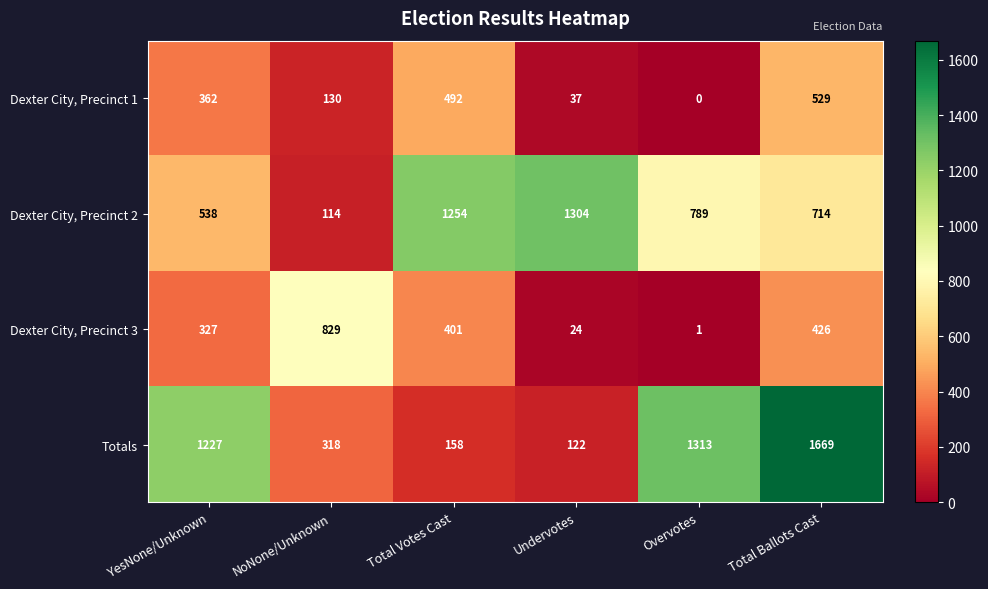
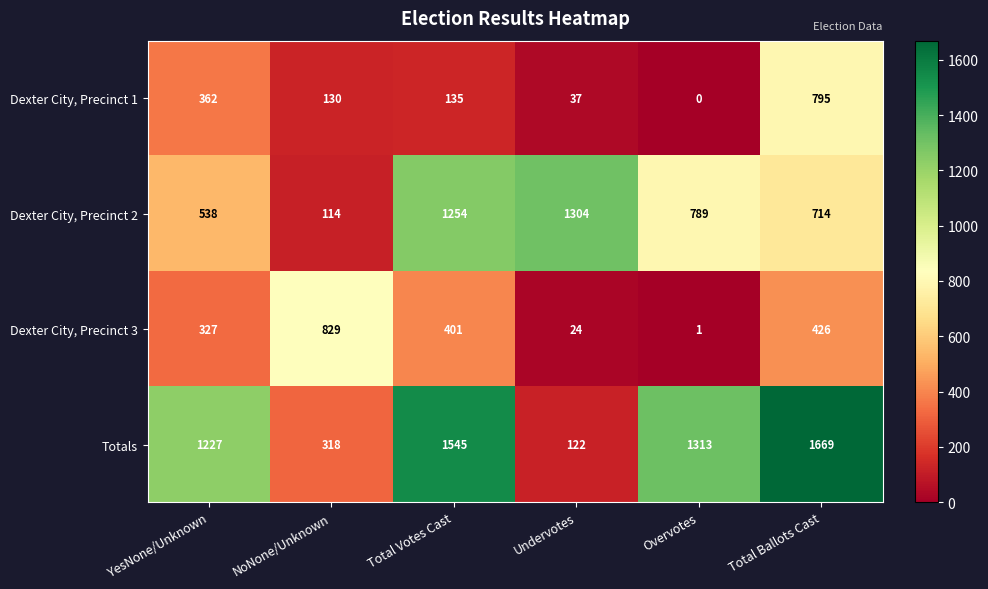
Dexter City, Precinct 1, Total Votes Cast: 492 -> 135
Dexter City, Precinct 1, Total Ballots Cast: 529 -> 795
Totals, Total Votes Cast: 158 -> 1545
